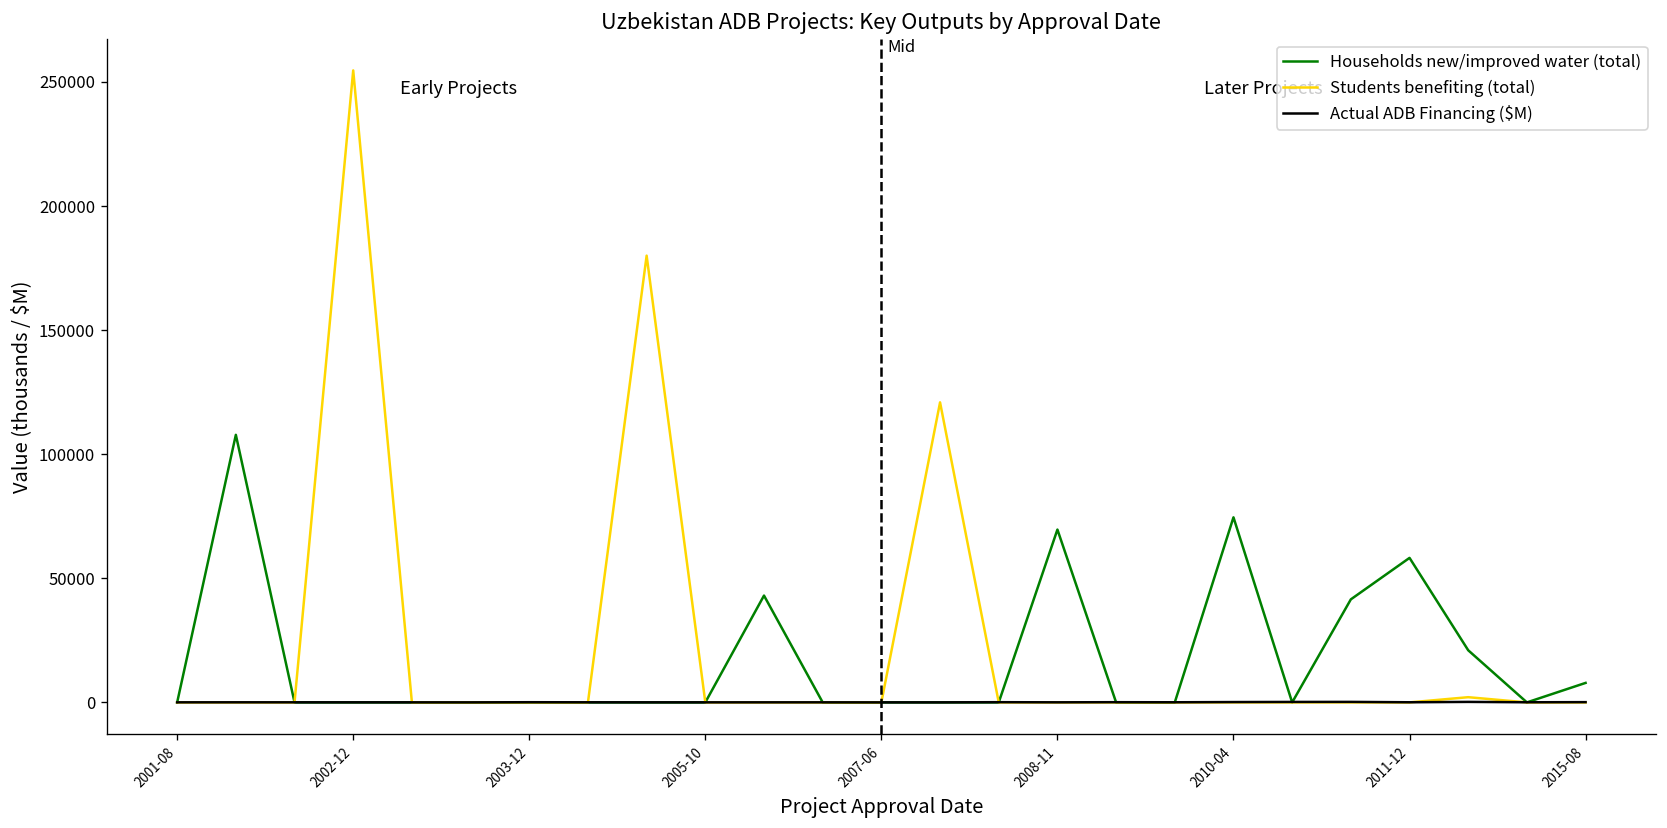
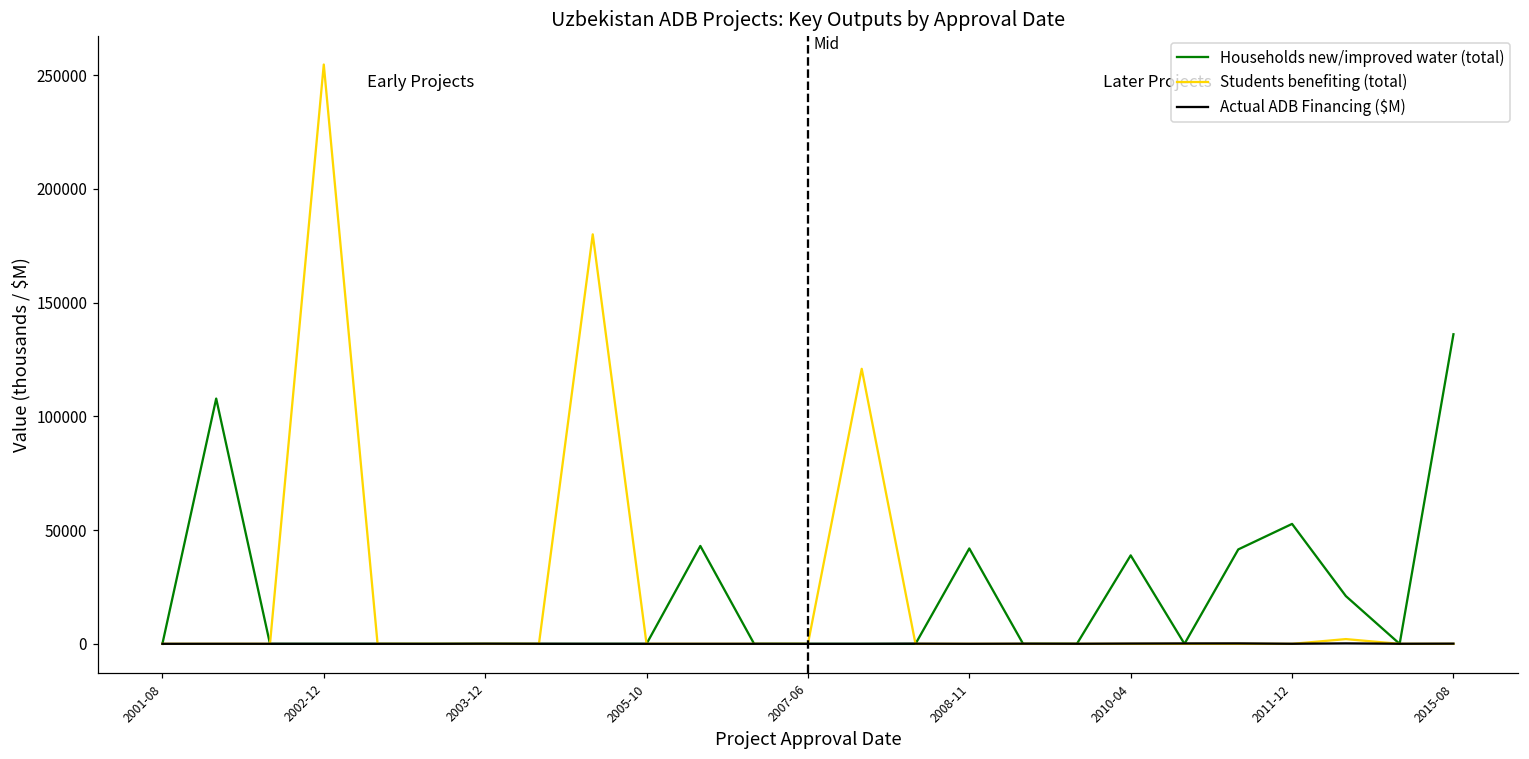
Households new/improved water (total), 2008-11: 70000 -> 42000
Households new/improved water (total), 2010-04: 75000 -> 39000
Households new/improved water (total), 2011-12: 58000 -> 53000
Households new/improved water (total), 2015-08: 8000 -> 136000
